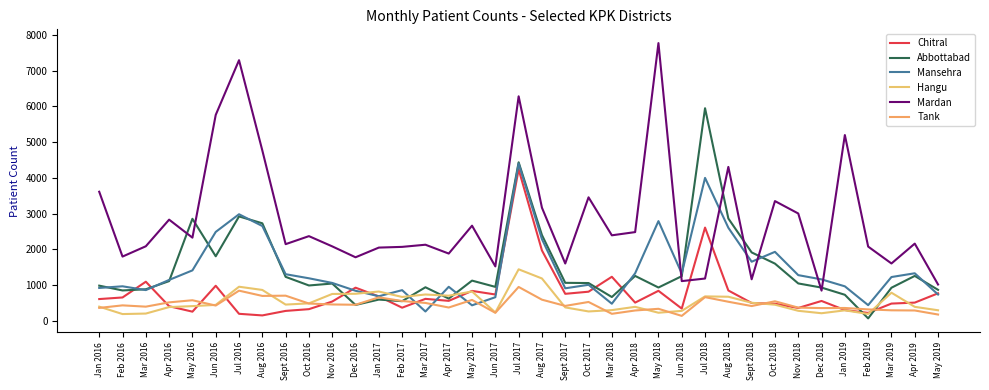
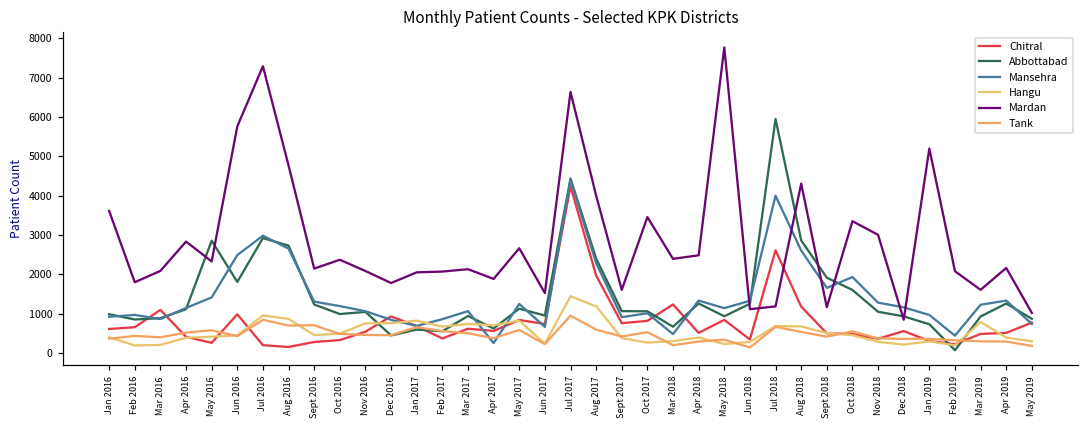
Mansehra, Mar 2017: 300 -> 1100
Mansehra, Apr 2017: 1000 -> 300
Mansehra, May 2017: 400 -> 1200
Mardan, Jul 2017: 6300 -> 6600
Mardan, Aug 2017: 3200 -> 4000
Mansehra, May 2018: 2800 -> 1100
Chitral, Aug 2018: 900 -> 1200
